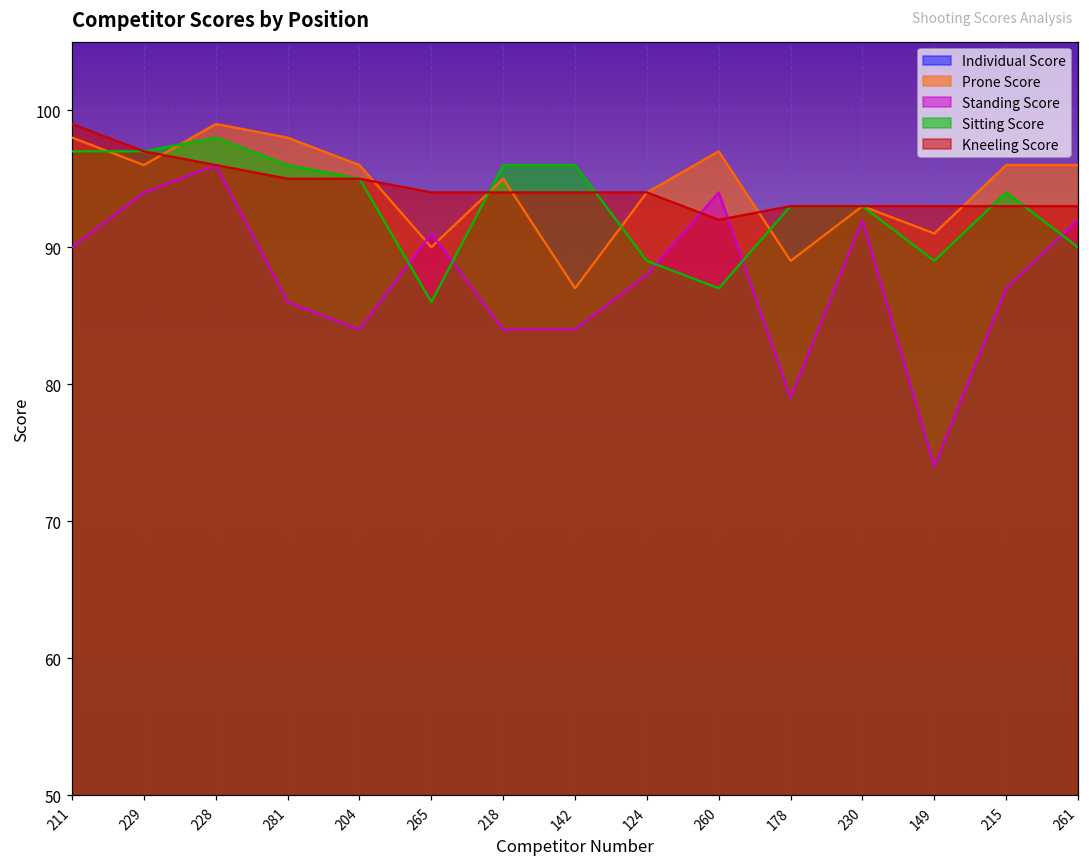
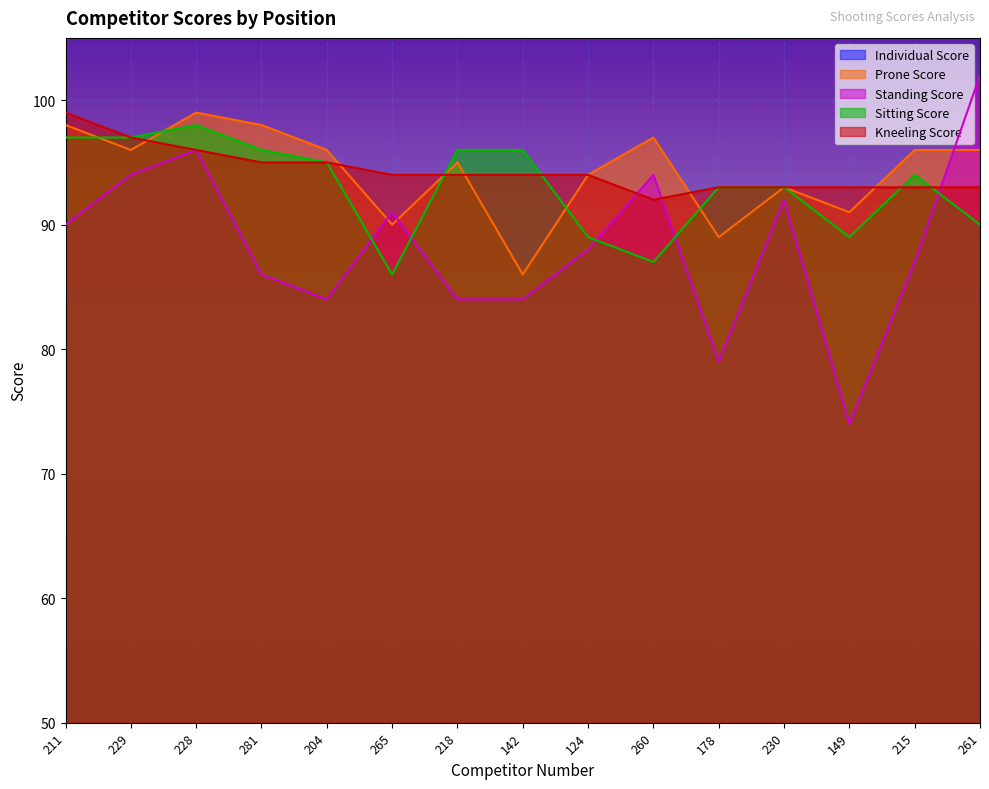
Prone Score, 142: 87 -> 86
Standing Score, 261: 92 -> 102
